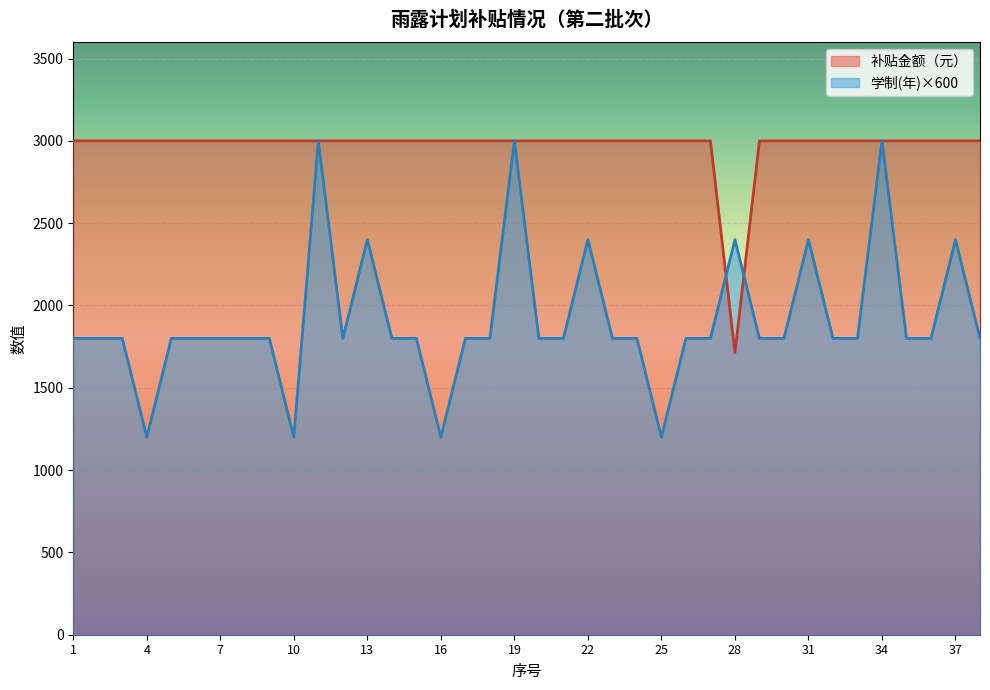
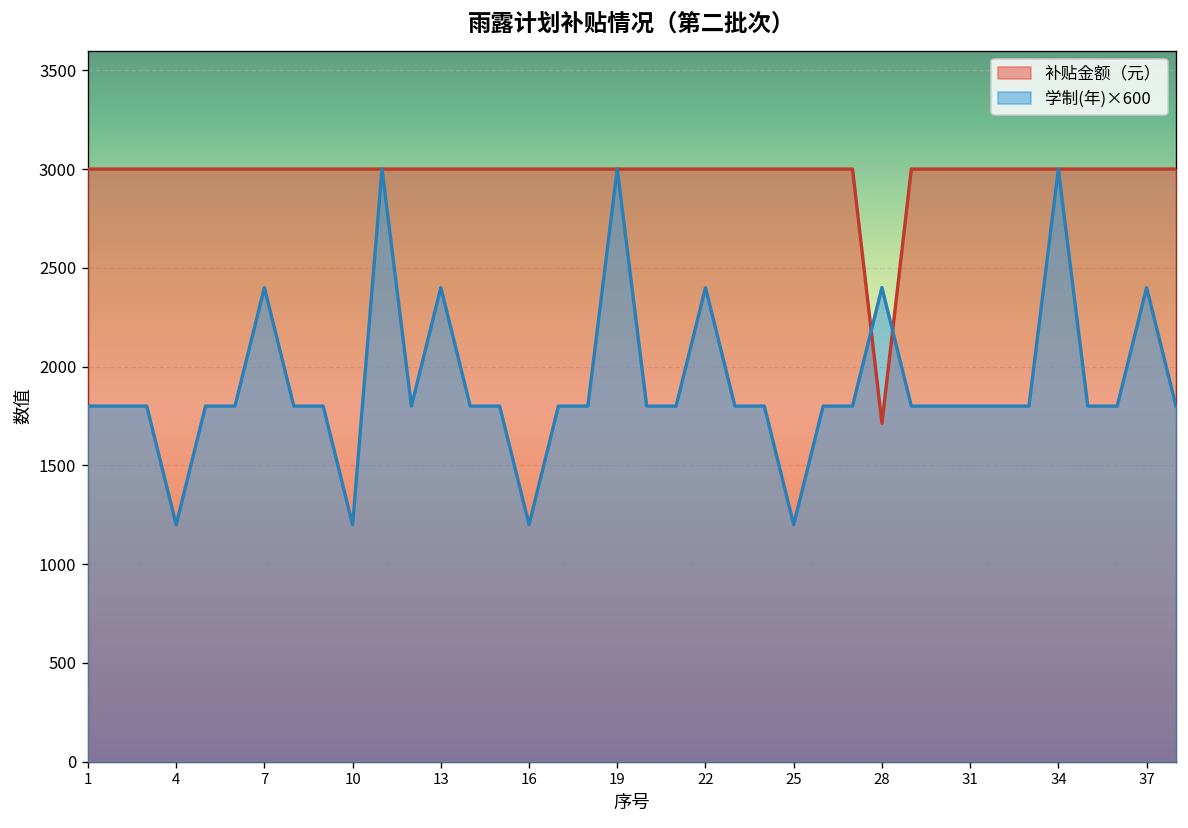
学制(年)×600, 7: 1800 -> 2400
学制(年)×600, 31: 2400 -> 1800
